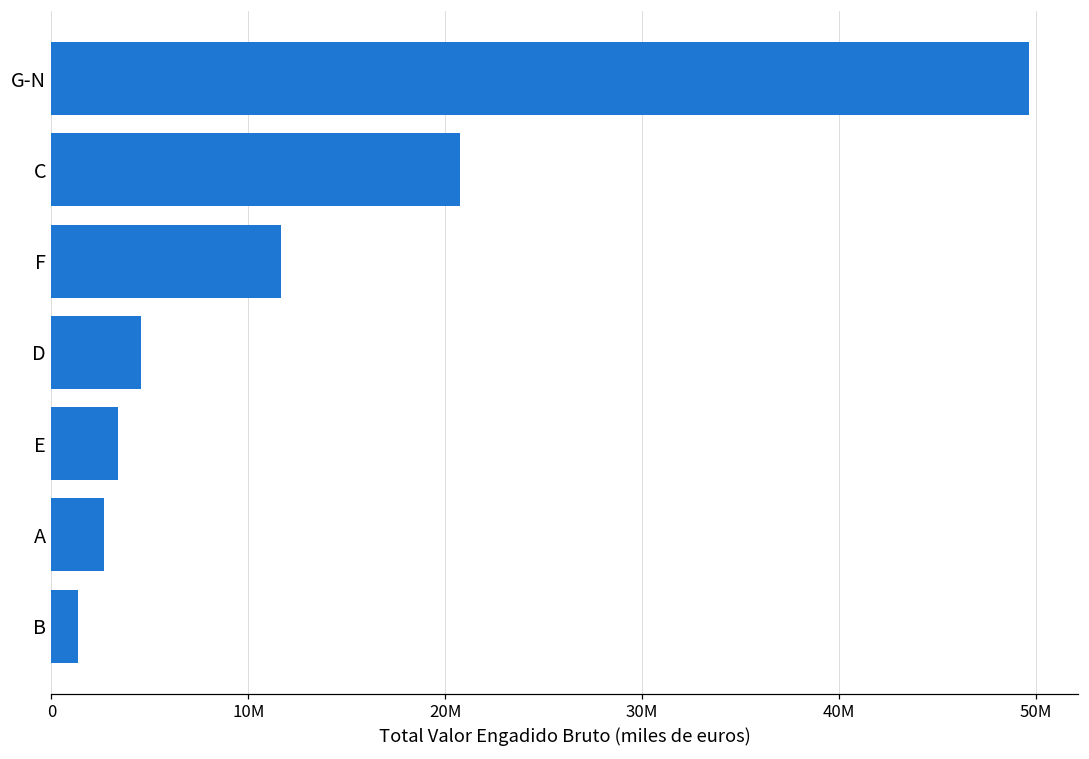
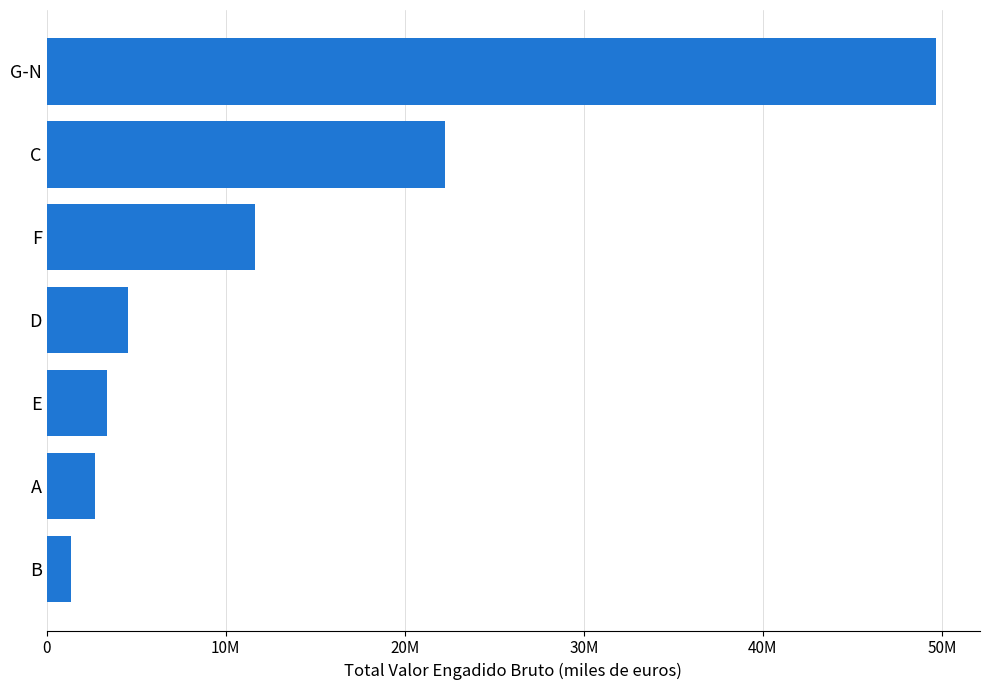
C: 20700000 -> 22300000
